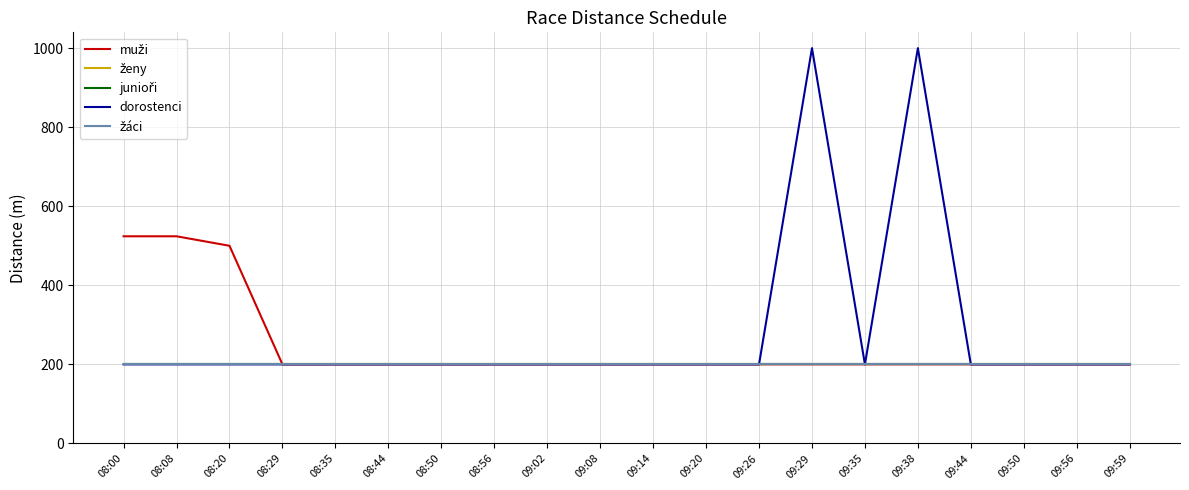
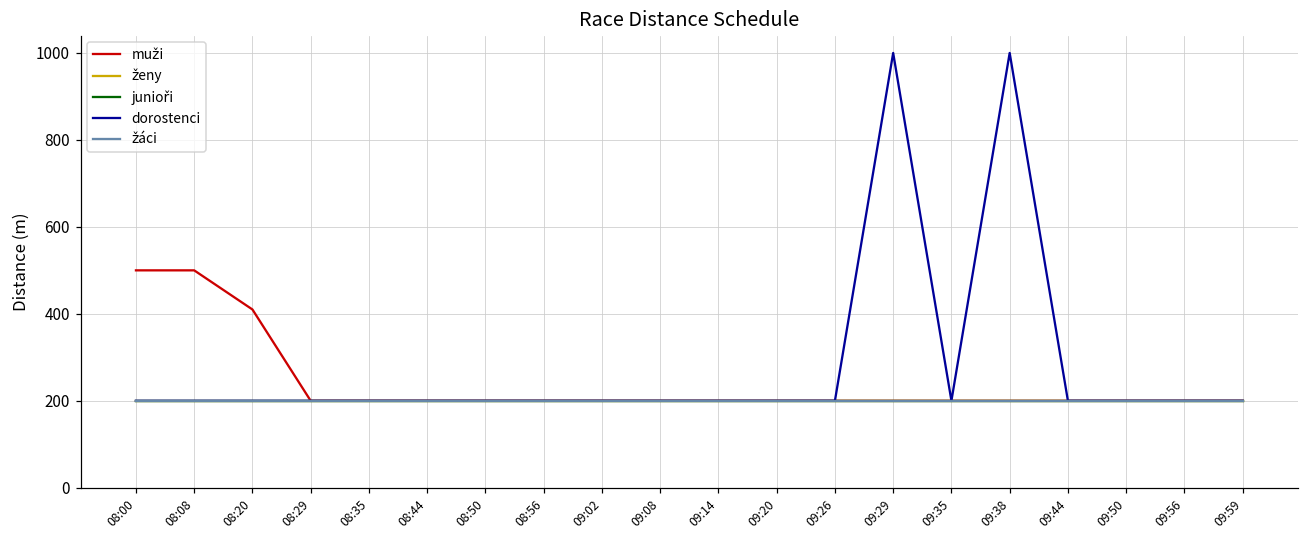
muži, 08:00: 520 -> 500
muži, 08:08: 520 -> 500
muži, 08:20: 500 -> 410
